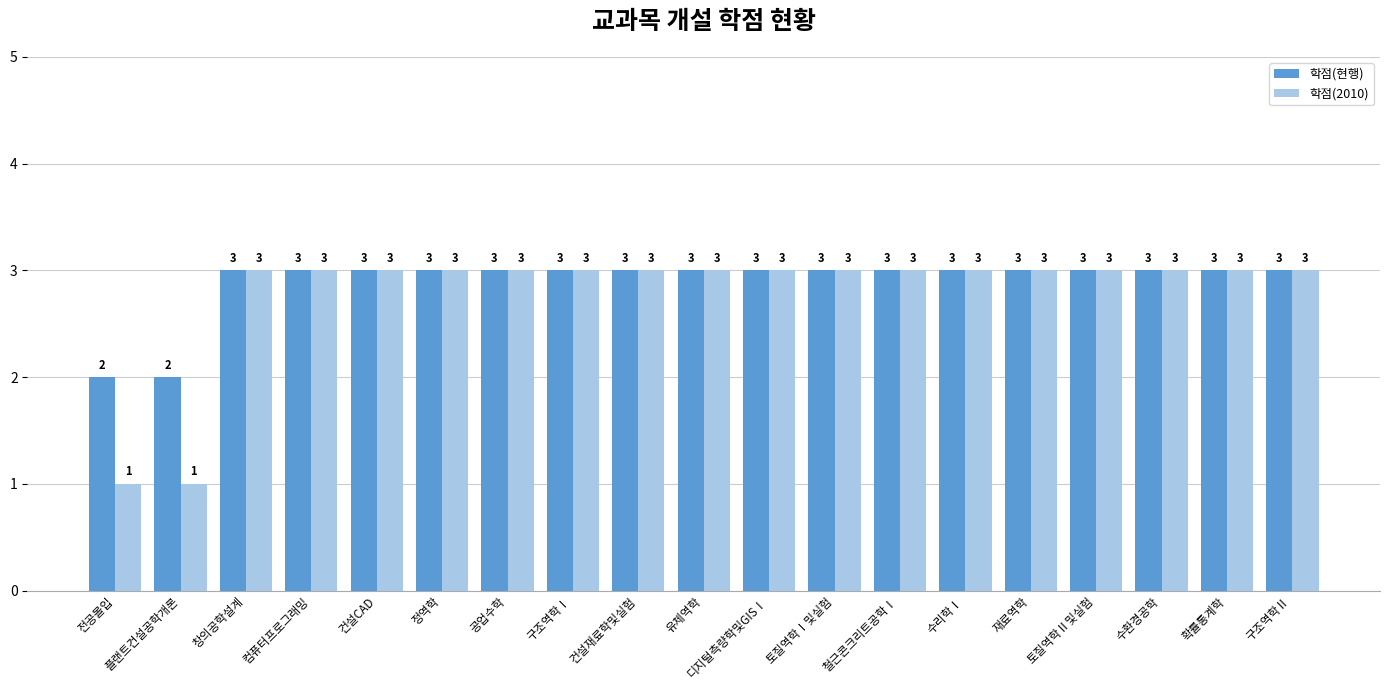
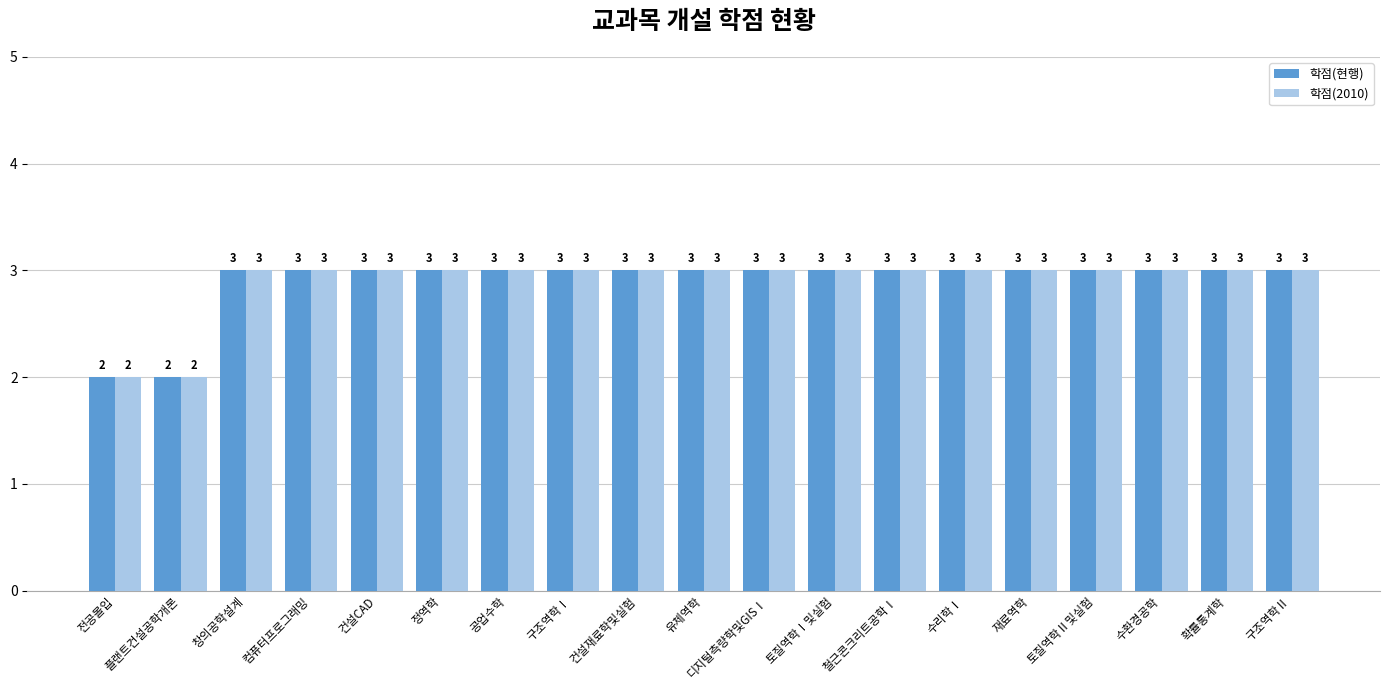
학점(2010), 전공몰입: 1 -> 2
학점(2010), 플랜트건설공학개론: 1 -> 2
